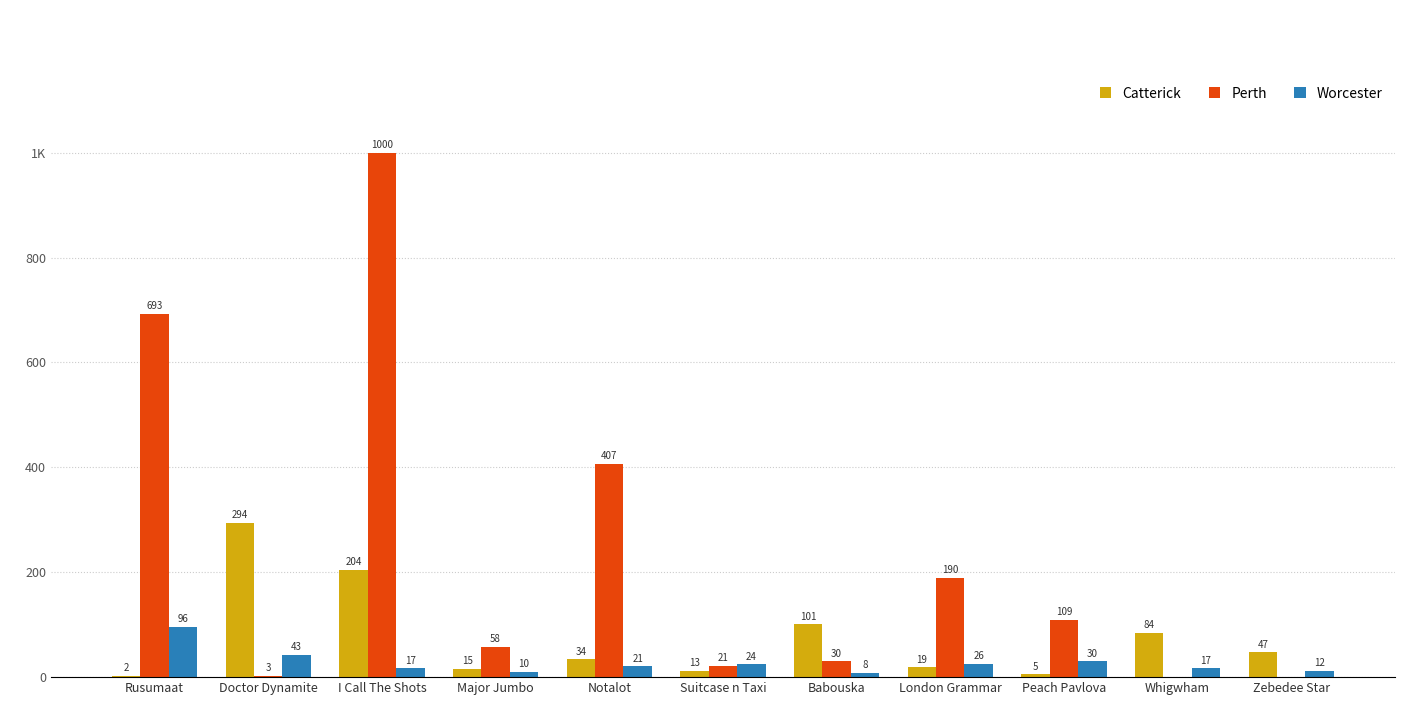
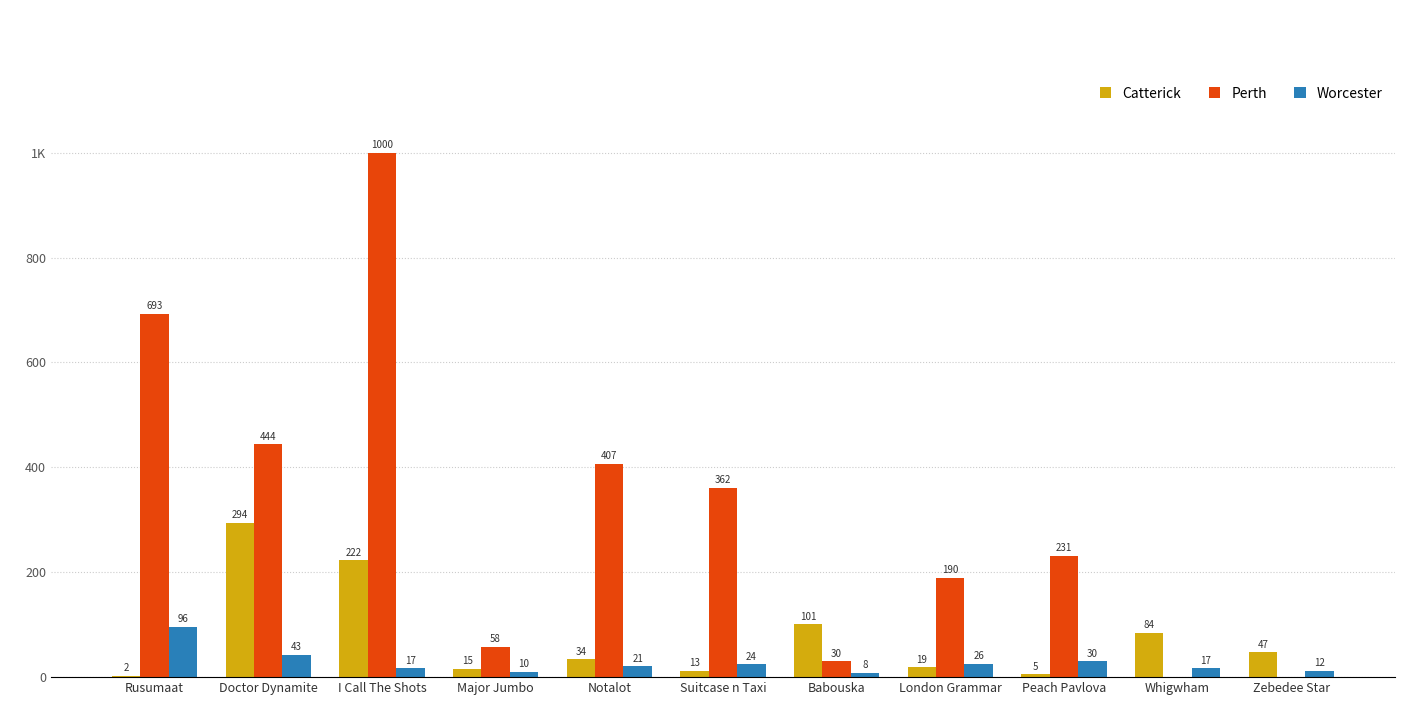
Perth, Doctor Dynamite: 3 -> 444
Catterick, I Call The Shots: 204 -> 222
Perth, Suitcase n Taxi: 21 -> 362
Perth, Peach Pavlova: 109 -> 231
